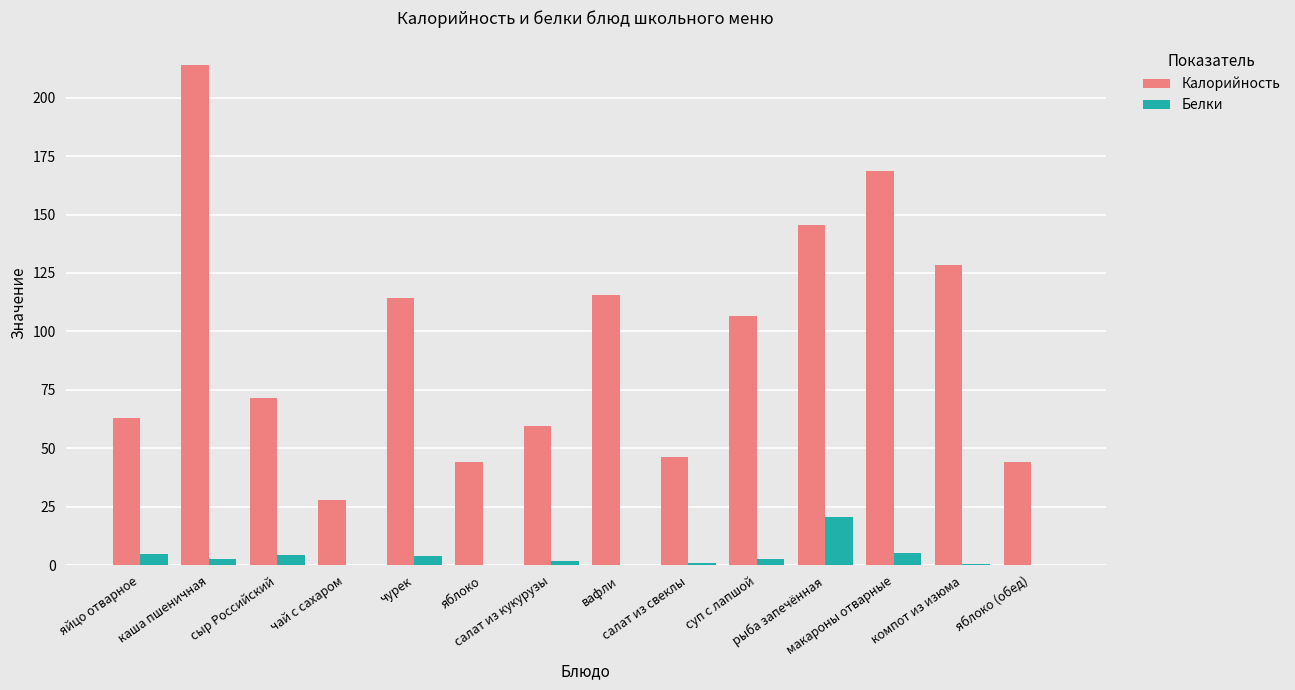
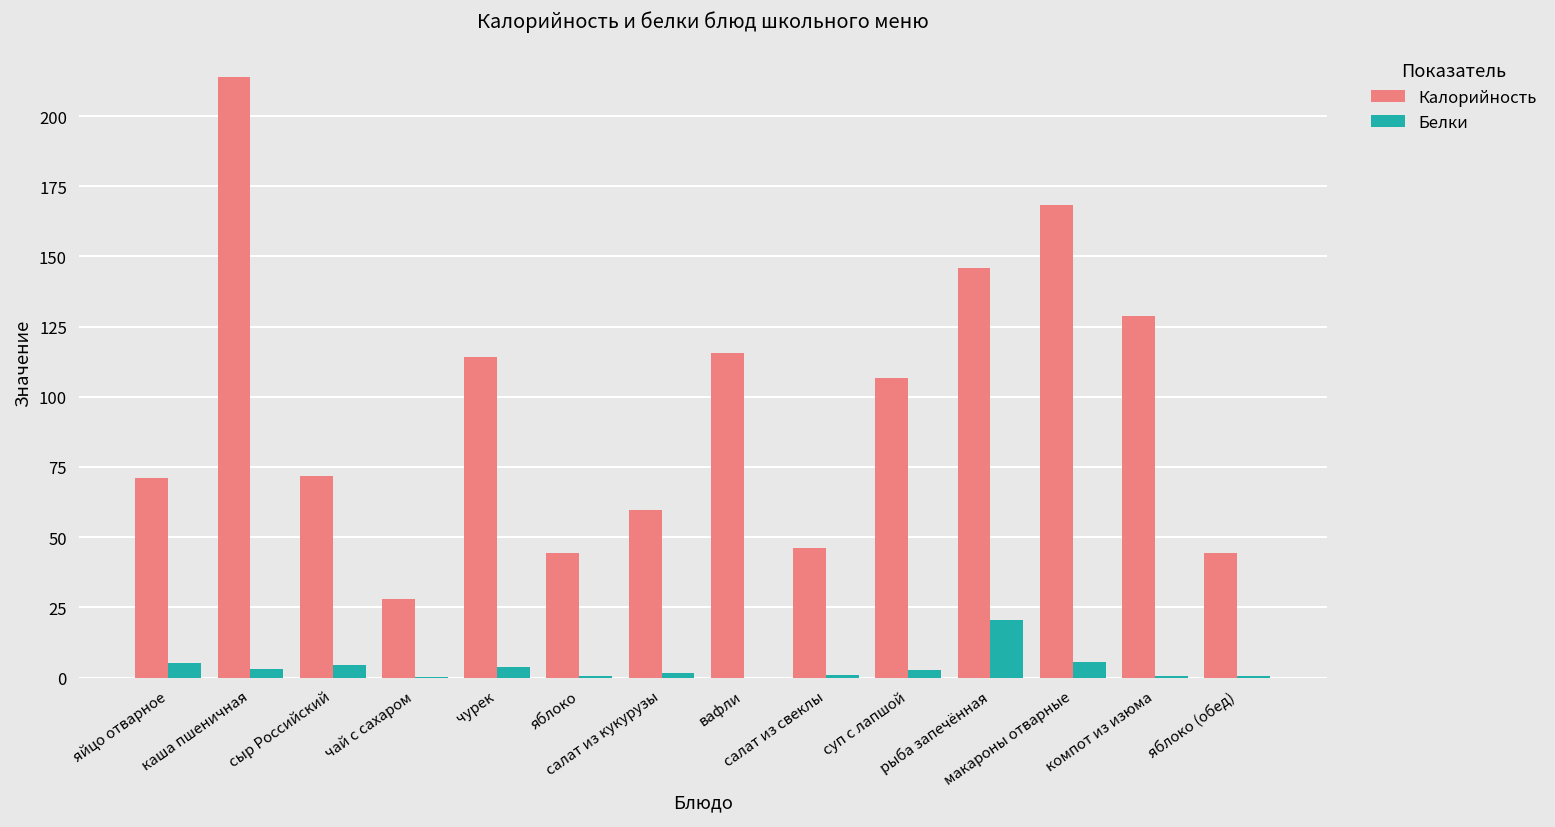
Калорийность, яйцо отварное: 63 -> 71
